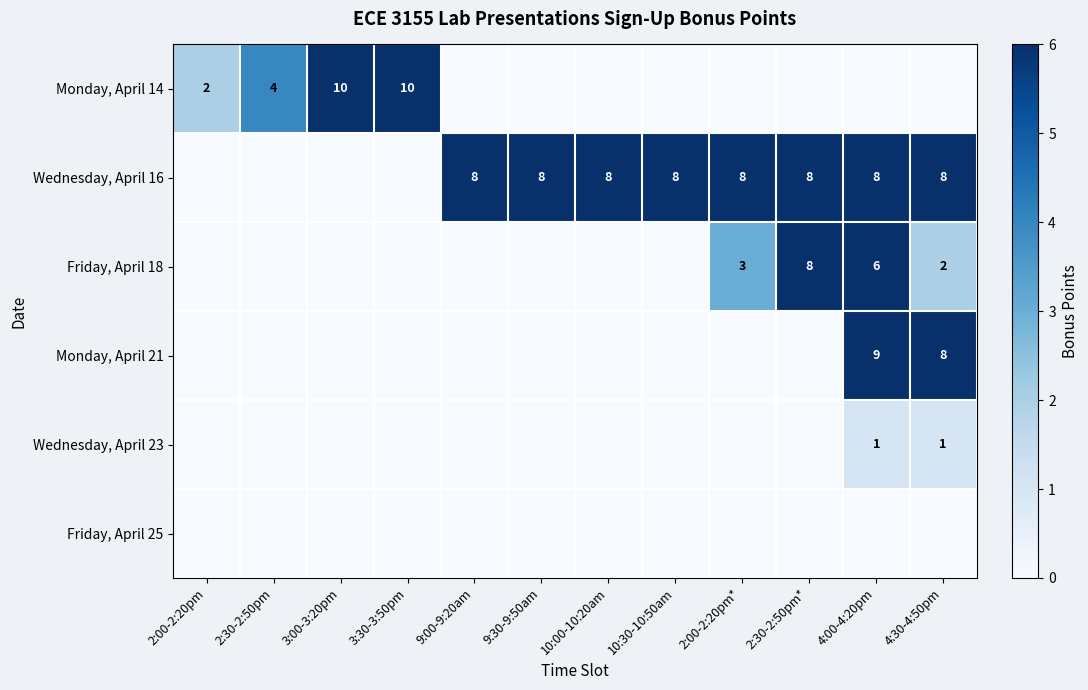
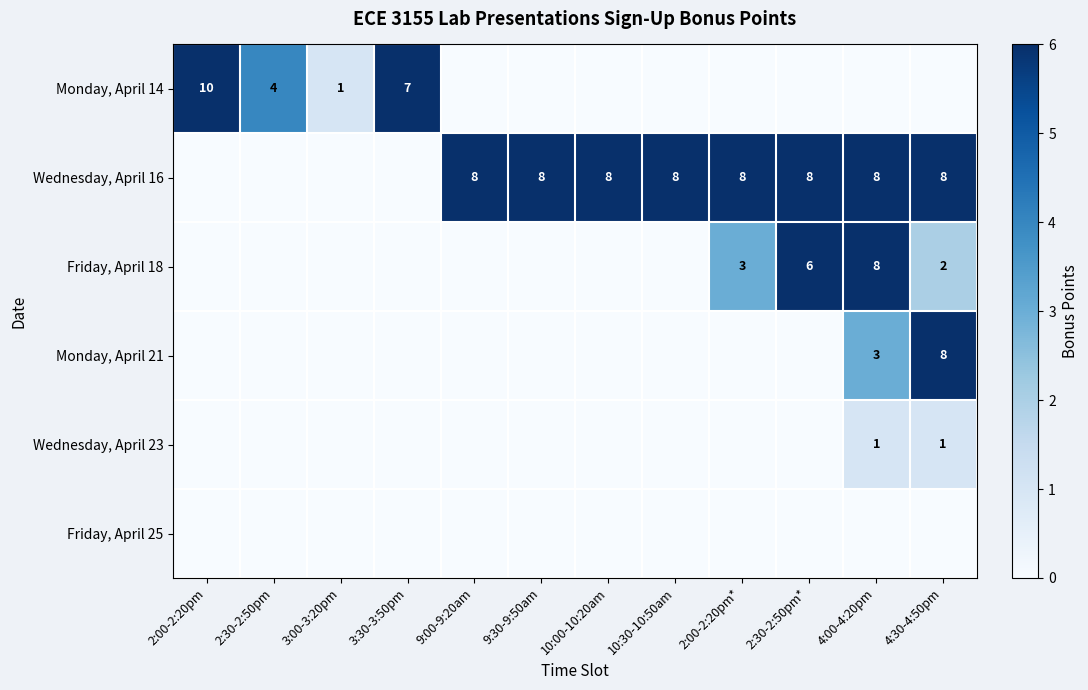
Monday, April 14, 2:00-2:20pm: 2 -> 10
Monday, April 14, 3:00-3:20pm: 10 -> 1
Monday, April 14, 3:30-3:50pm: 10 -> 7
Friday, April 18, 2:30-2:50pm*: 8 -> 6
Friday, April 18, 4:00-4:20pm: 6 -> 8
Monday, April 21, 4:00-4:20pm: 9 -> 3
